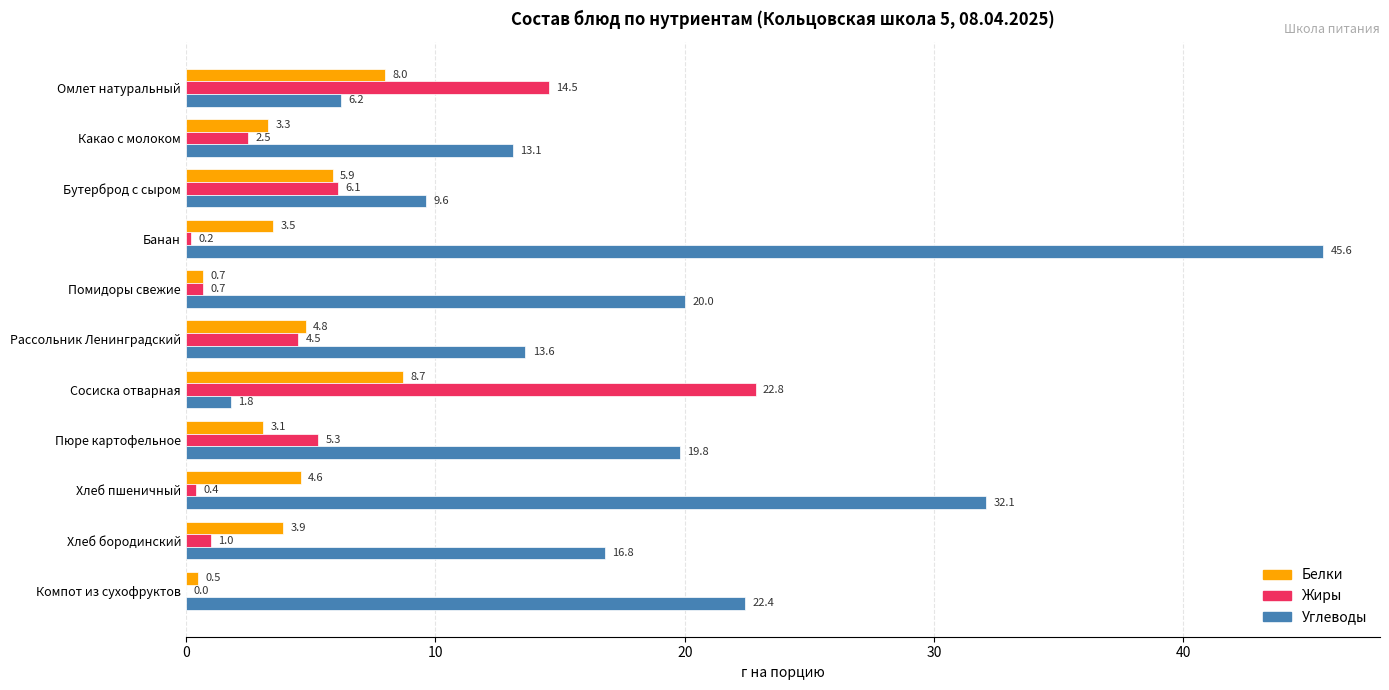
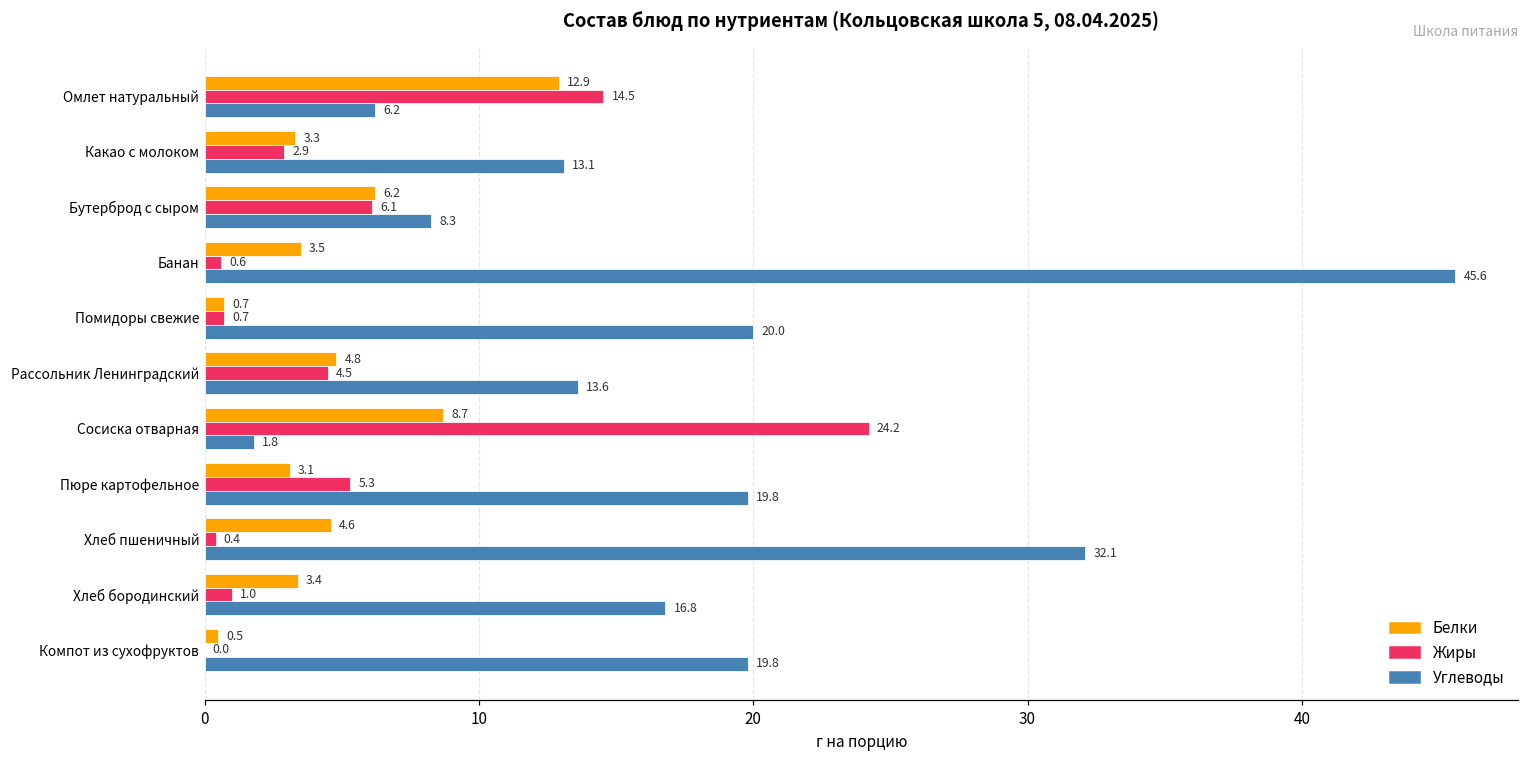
Белки, Омлет натуральный: 8.0 -> 12.9
Жиры, Какао с молоком: 2.5 -> 2.9
Белки, Бутерброд с сыром: 5.9 -> 6.2
Углеводы, Бутерброд с сыром: 9.6 -> 8.3
Жиры, Банан: 0.2 -> 0.6
Жиры, Сосиска отварная: 22.8 -> 24.2
Белки, Хлеб бородинский: 3.9 -> 3.4
Углеводы, Компот из сухофруктов: 22.4 -> 19.8
